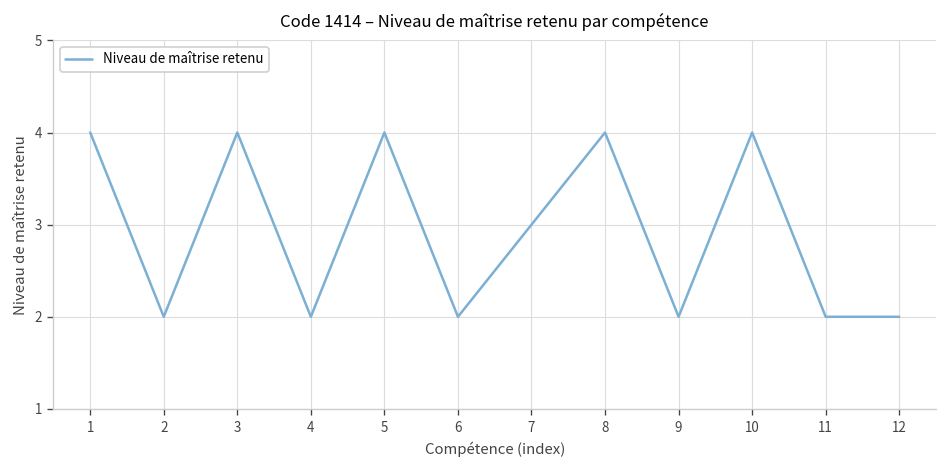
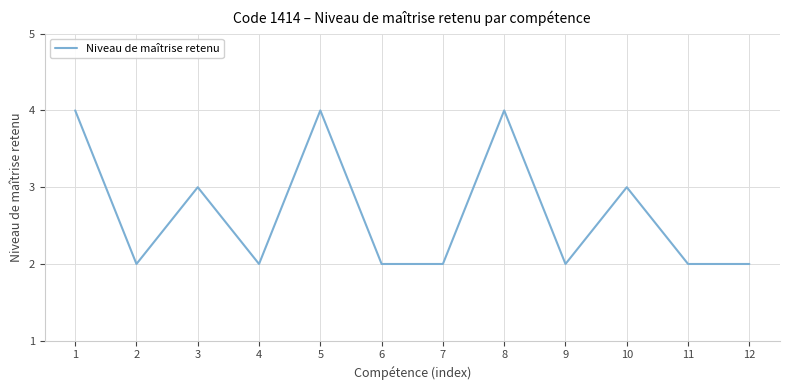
3: 4 -> 3
7: 3 -> 2
10: 4 -> 3
